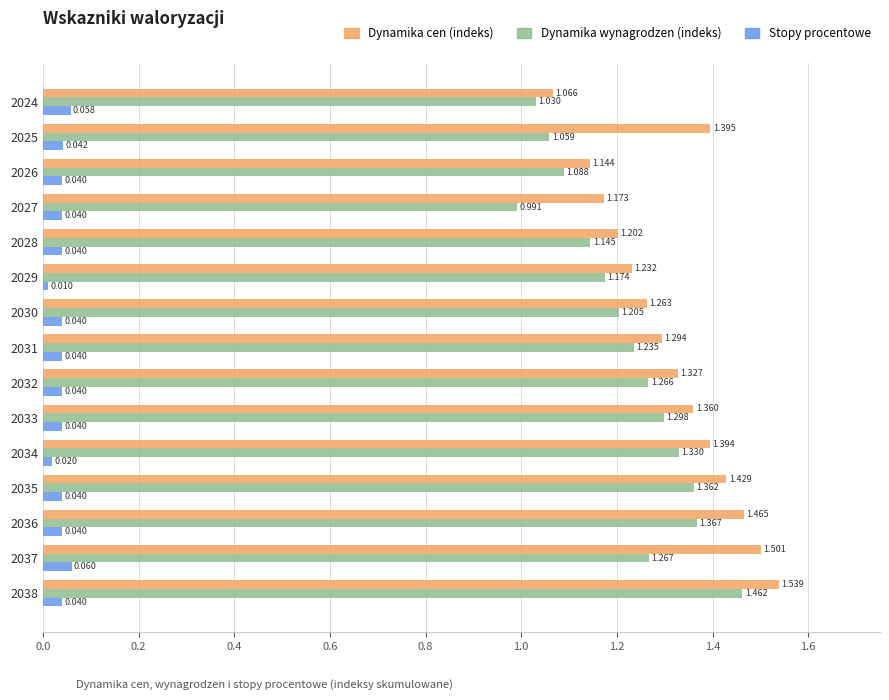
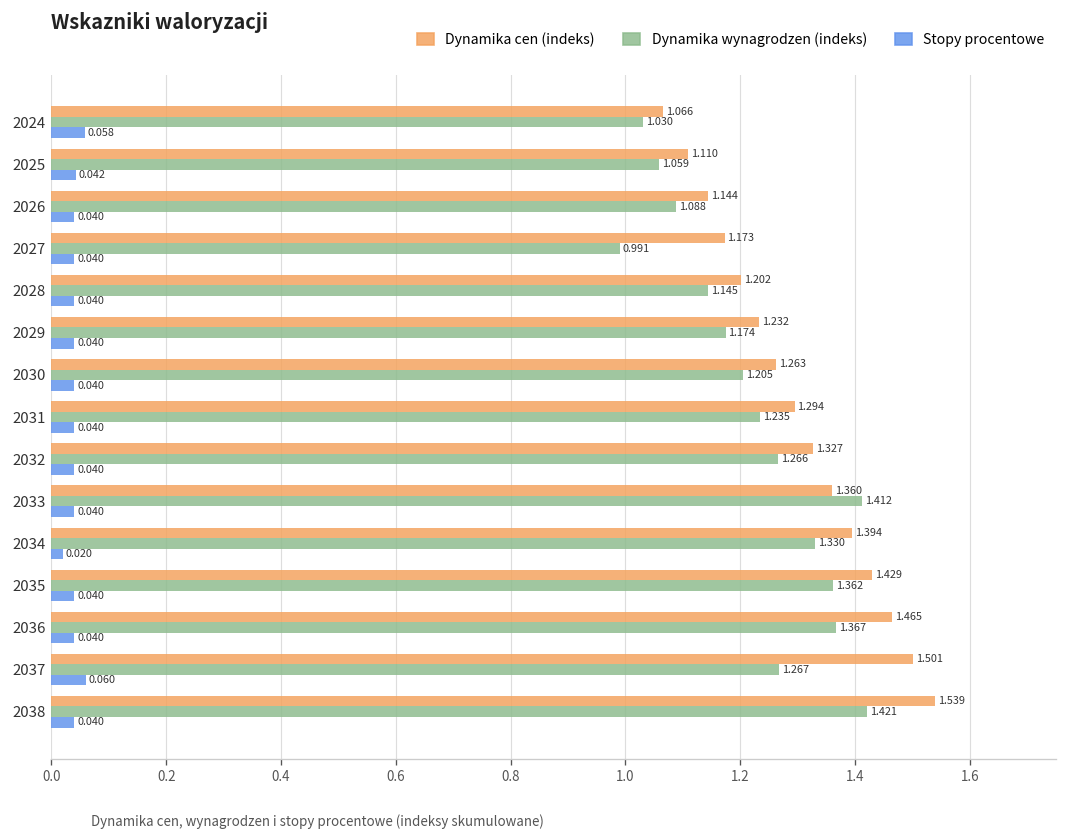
Dynamika cen (indeks), 2025: 1.395 -> 1.110
Stopy procentowe, 2029: 0.010 -> 0.040
Dynamika wynagrodzen (indeks), 2033: 1.298 -> 1.412
Dynamika wynagrodzen (indeks), 2038: 1.462 -> 1.421
